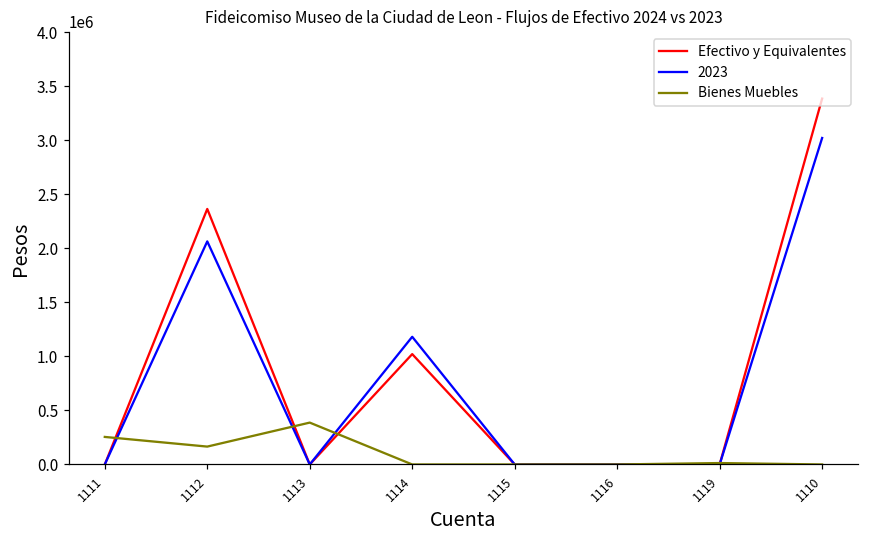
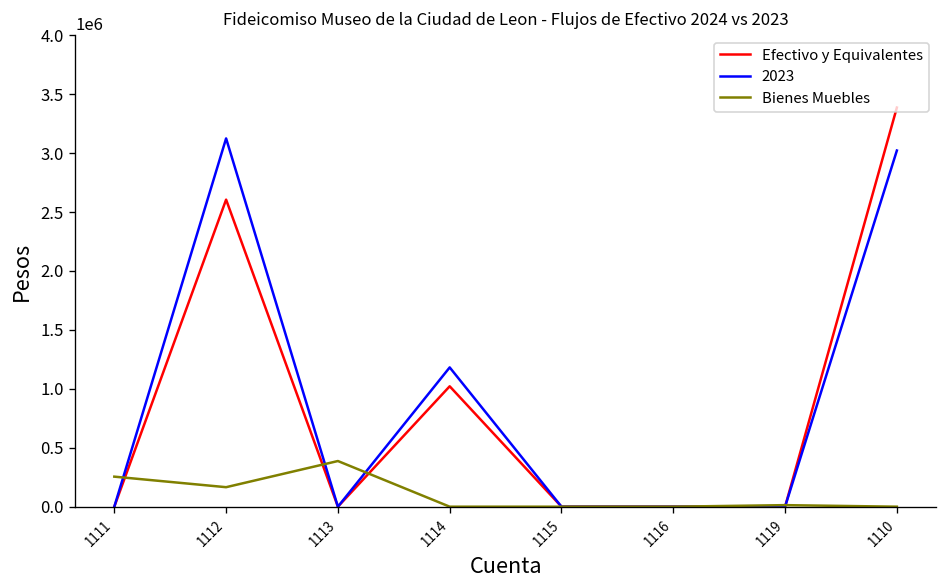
Efectivo y Equivalentes, 1112: 2400000 -> 2600000
2023, 1112: 2100000 -> 3100000
